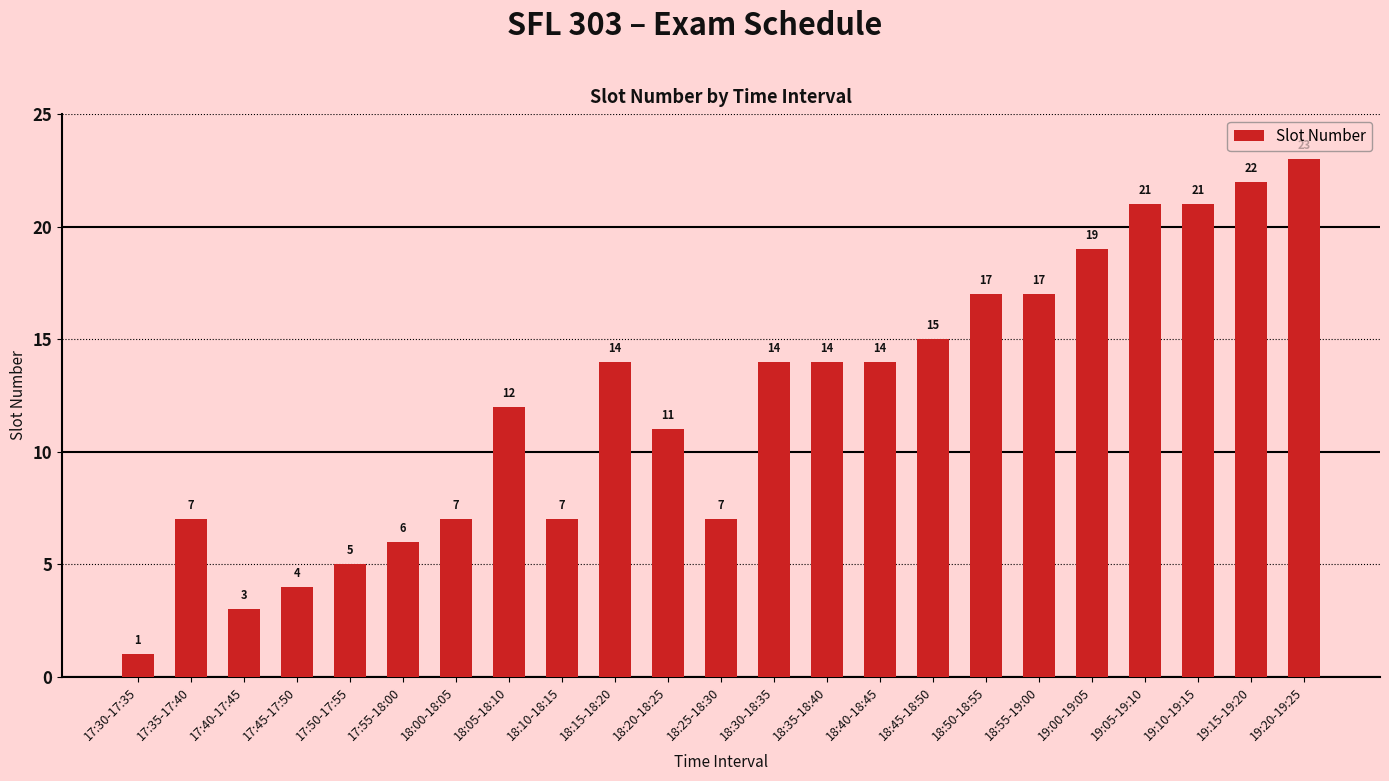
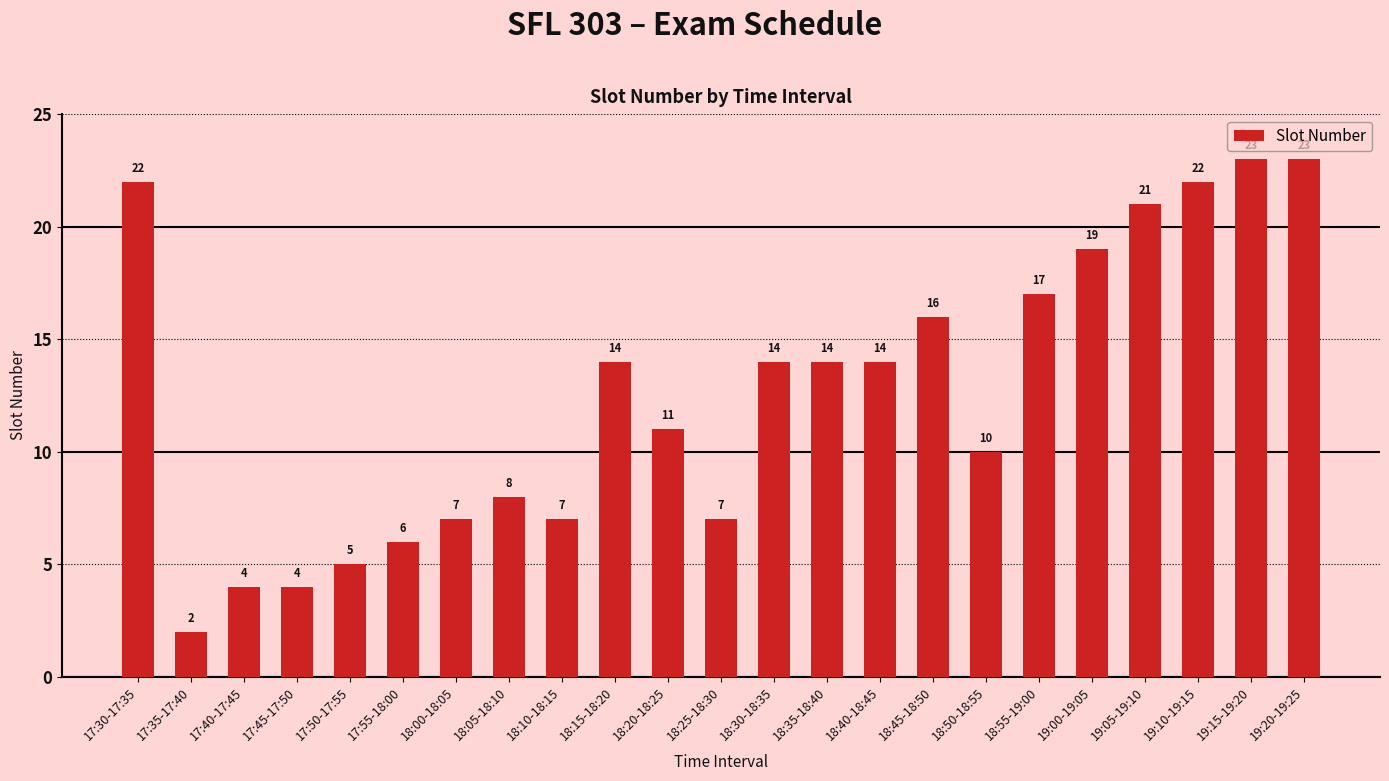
17:30-17:35: 1 -> 22
17:35-17:40: 7 -> 2
17:40-17:45: 3 -> 4
18:05-18:10: 12 -> 8
18:45-18:50: 15 -> 16
18:50-18:55: 17 -> 10
19:10-19:15: 21 -> 22
19:15-19:20: 22 -> 23
